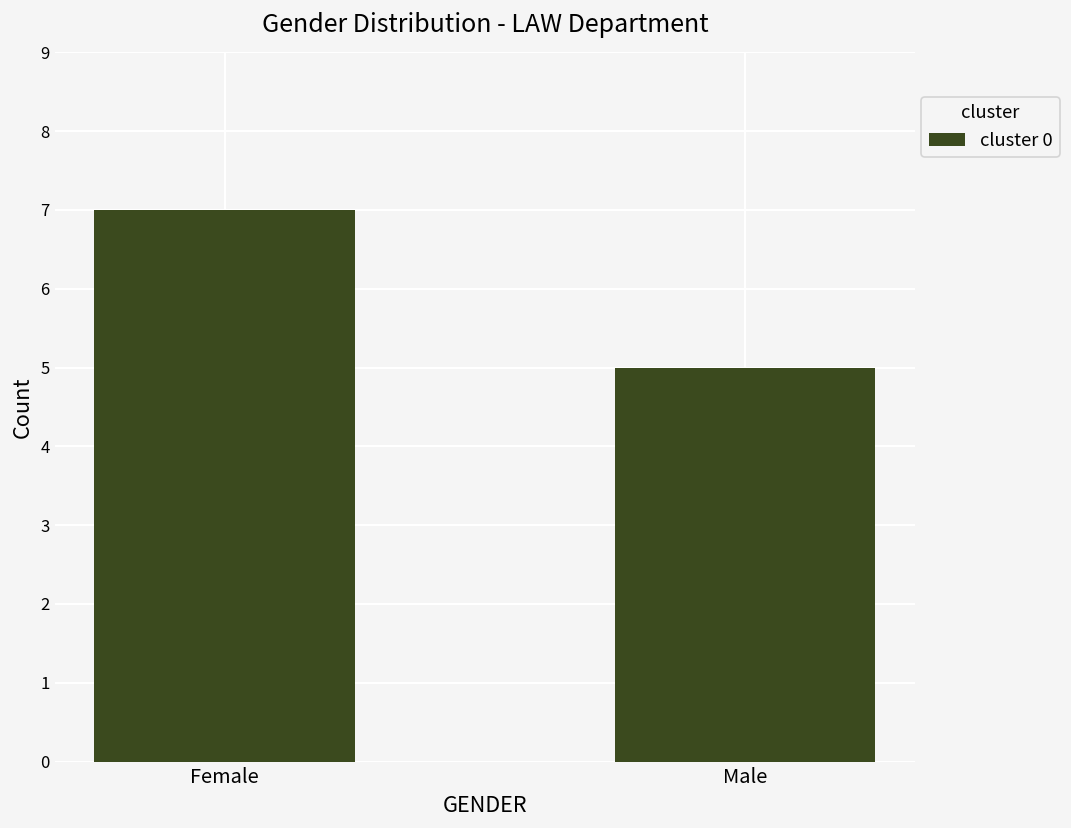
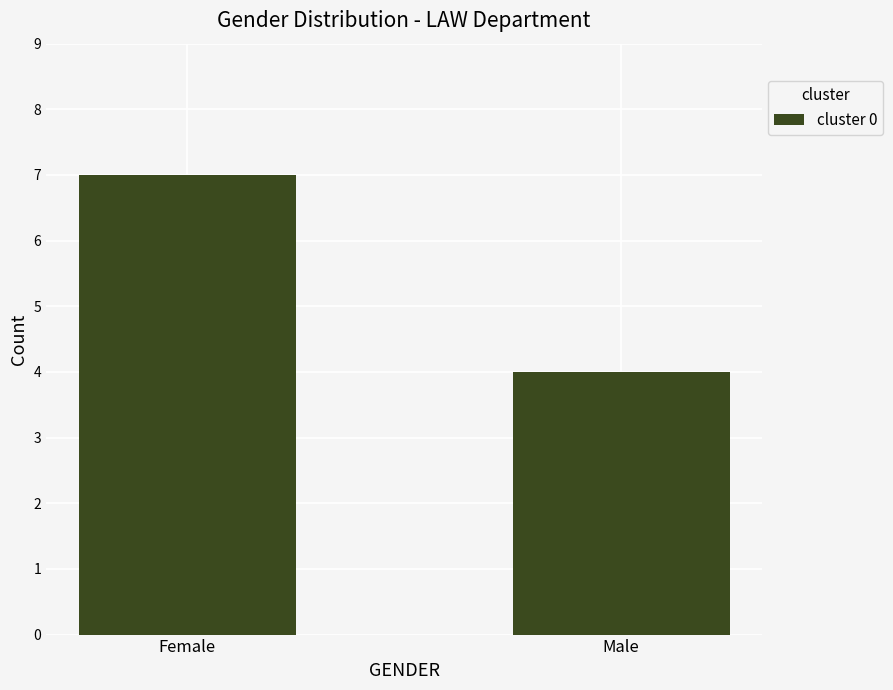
Male: 5 -> 4
